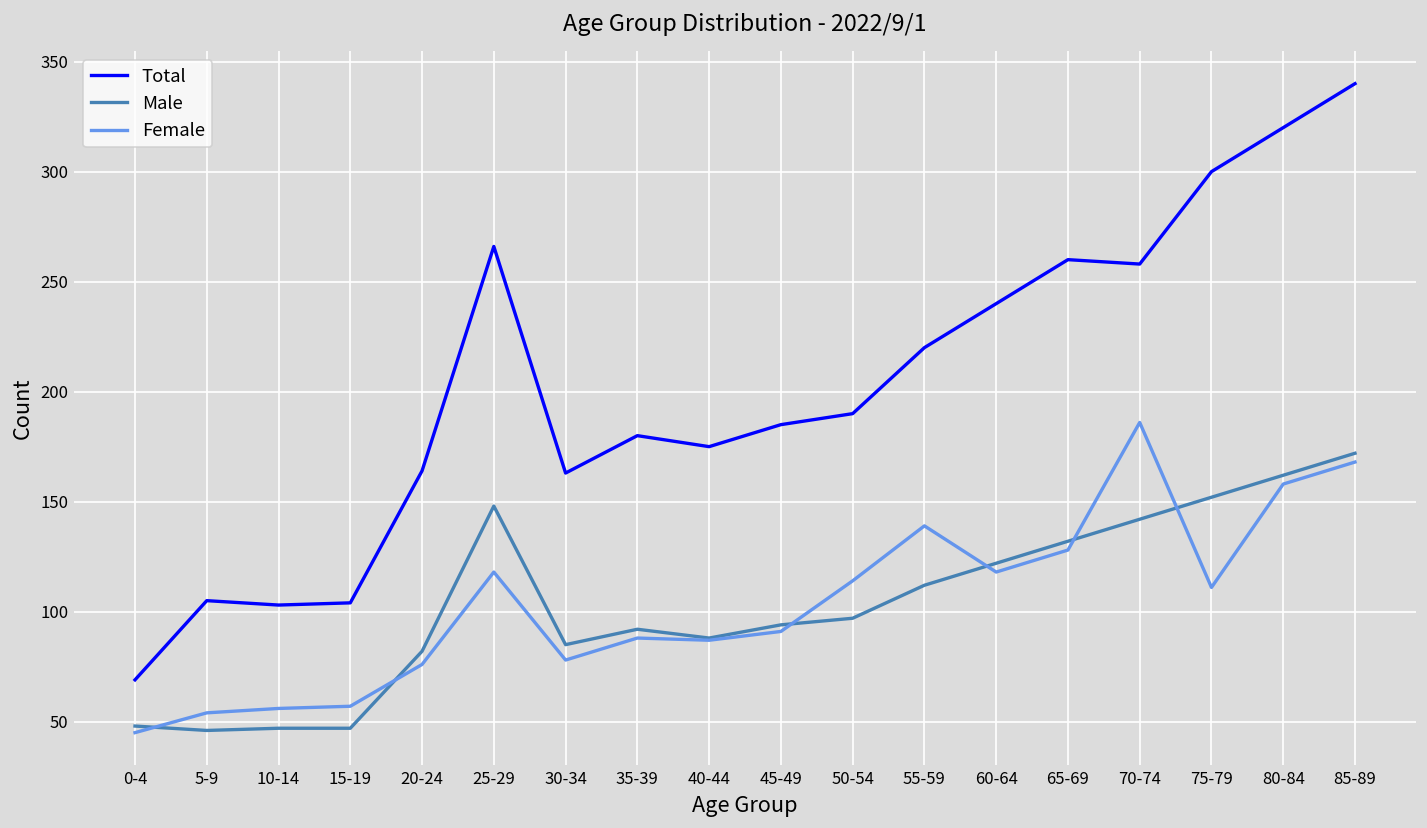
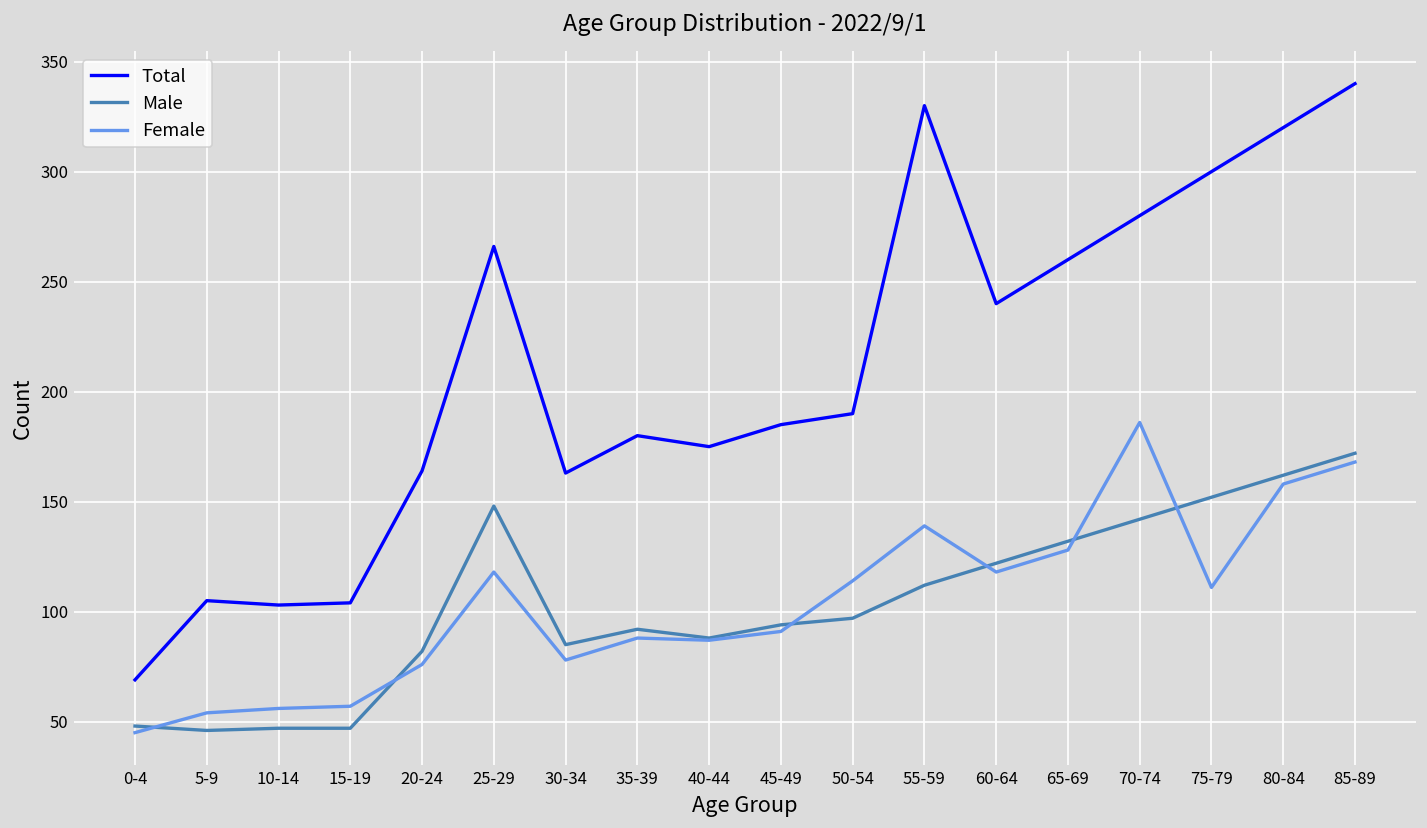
Total, 55-59: 220 -> 330
Total, 70-74: 258 -> 280
